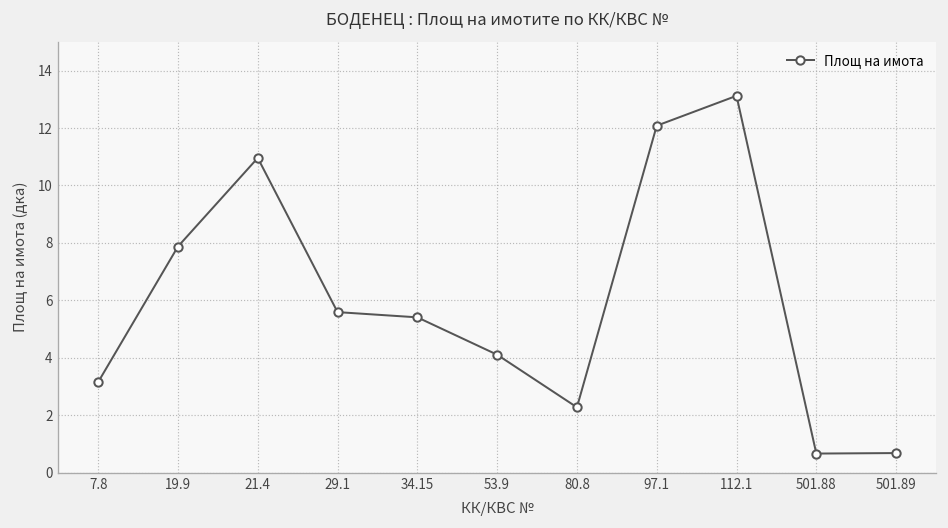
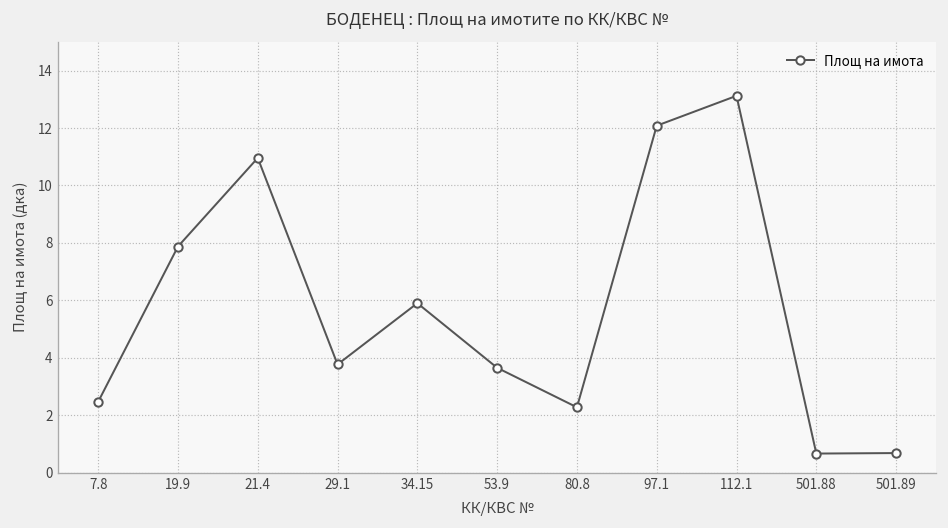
7.8: 3.2 -> 2.5
29.1: 5.6 -> 3.8
34.15: 5.4 -> 5.9
53.9: 4.1 -> 3.6
